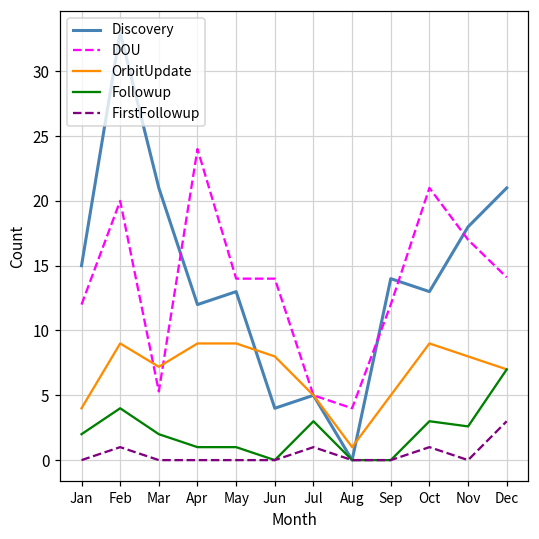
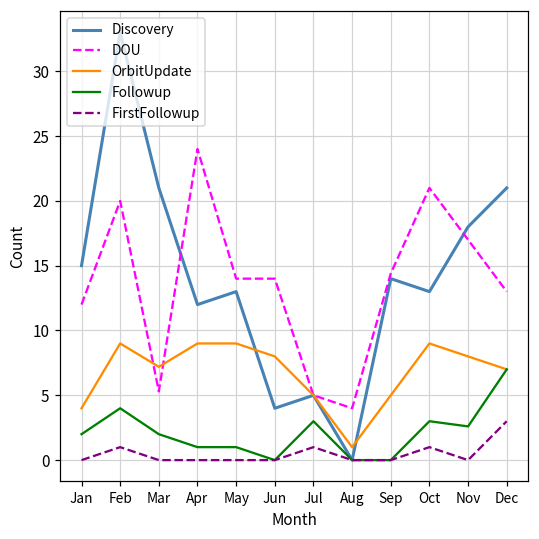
DOU, Sep: 12.0 -> 14.4
DOU, Dec: 14.1 -> 13.0
